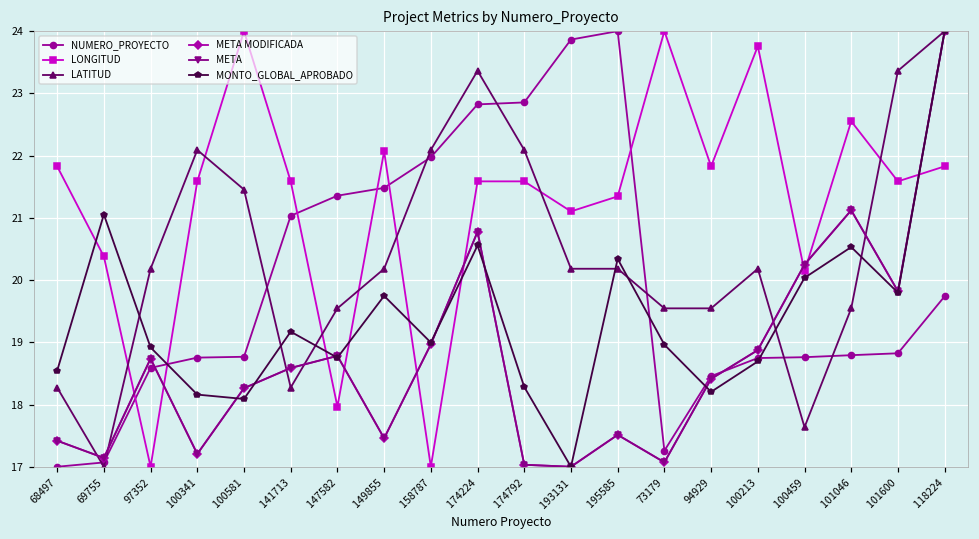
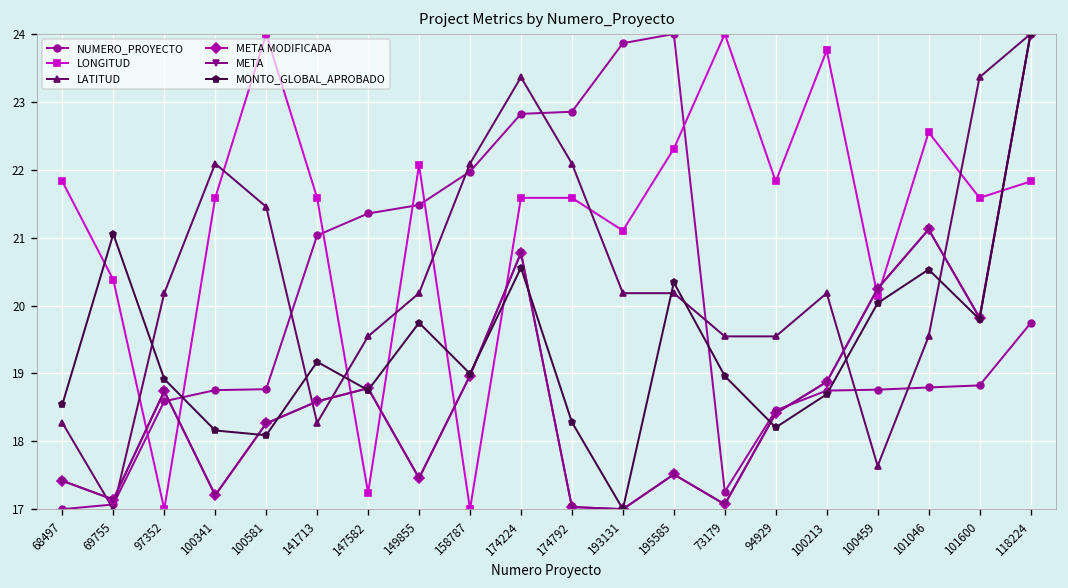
LONGITUD, 147582: 18.0 -> 17.2
LONGITUD, 195585: 21.3 -> 22.3
